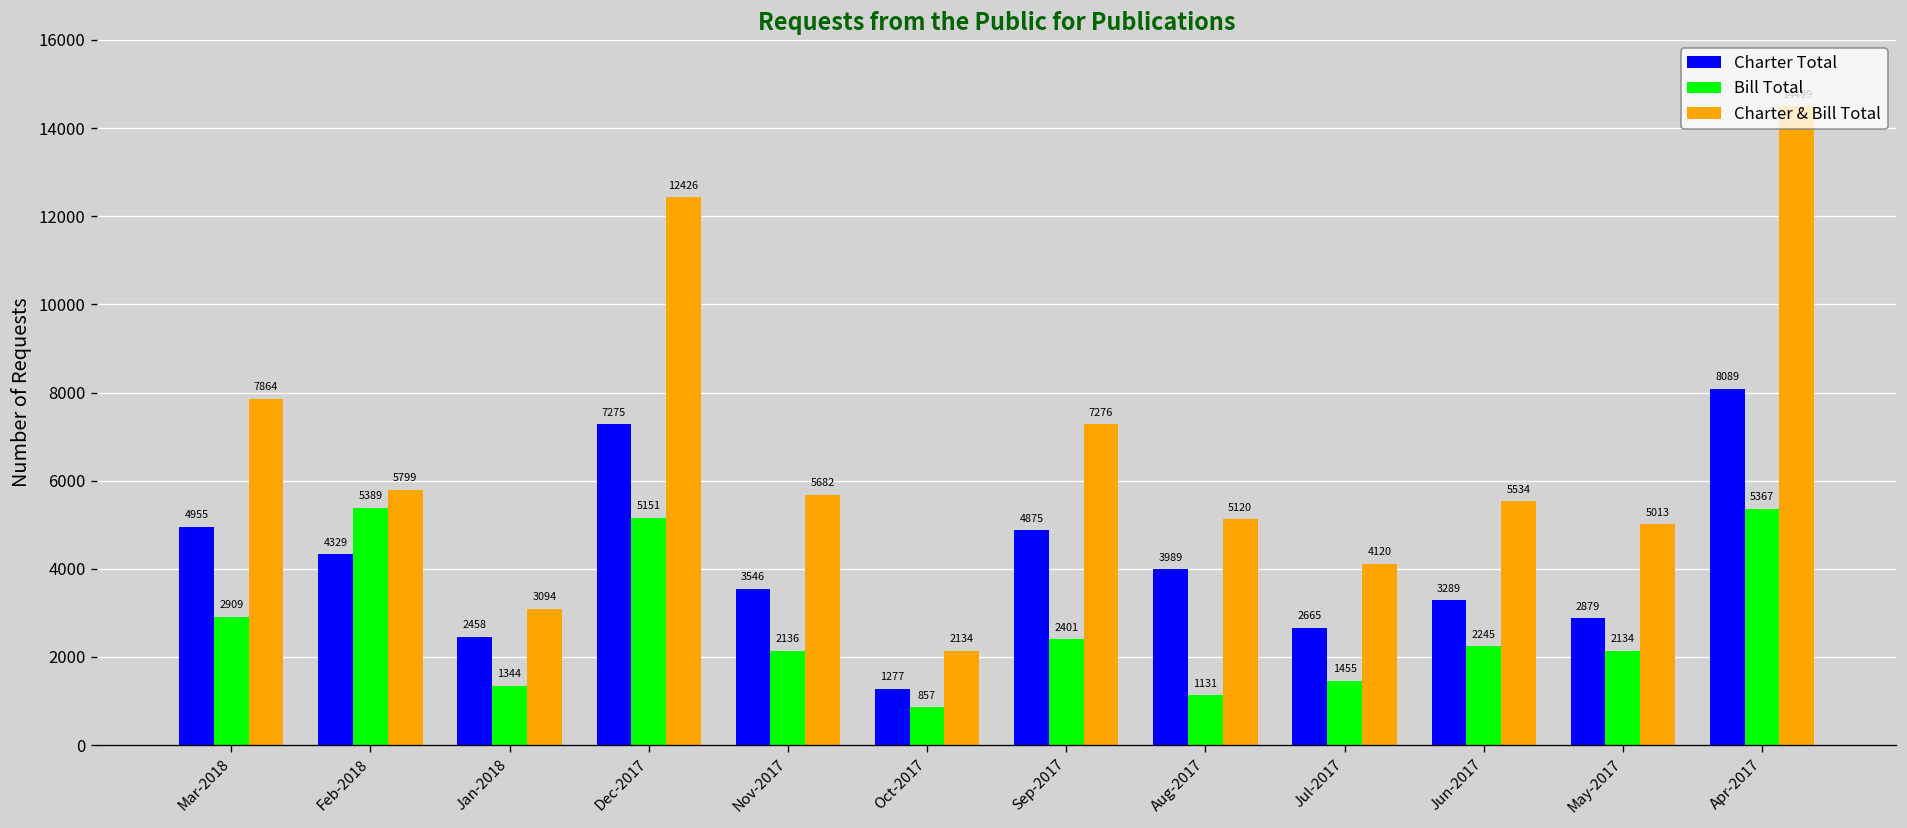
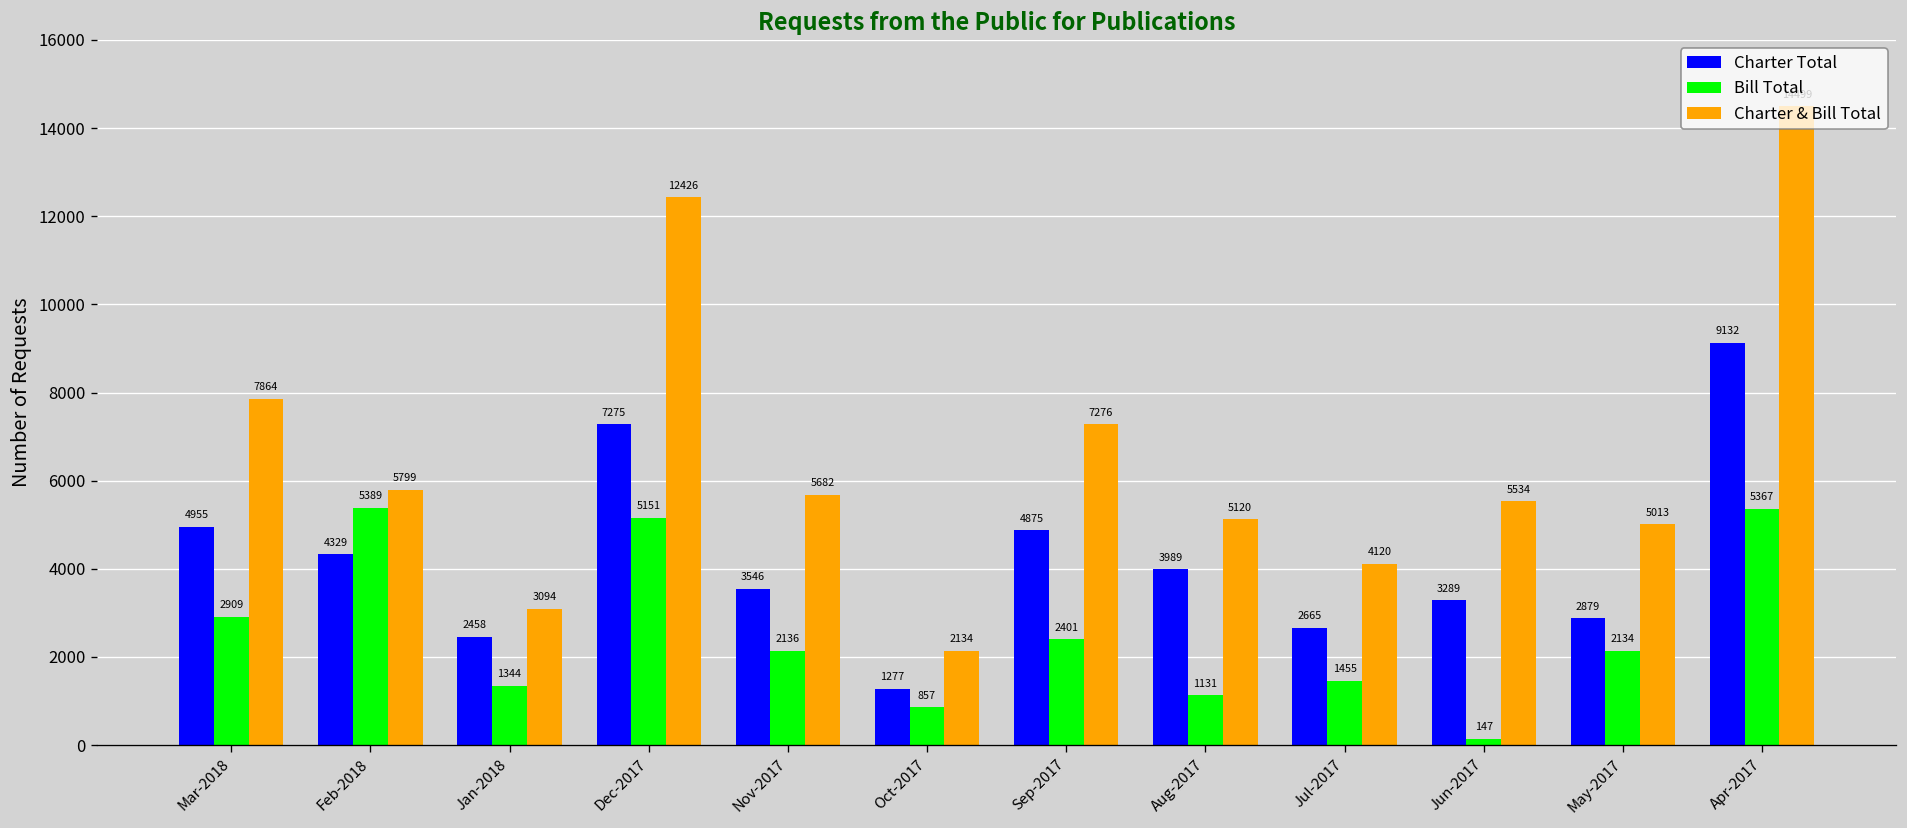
Bill Total, Jun-2017: 2245 -> 147
Charter Total, Apr-2017: 8089 -> 9132
